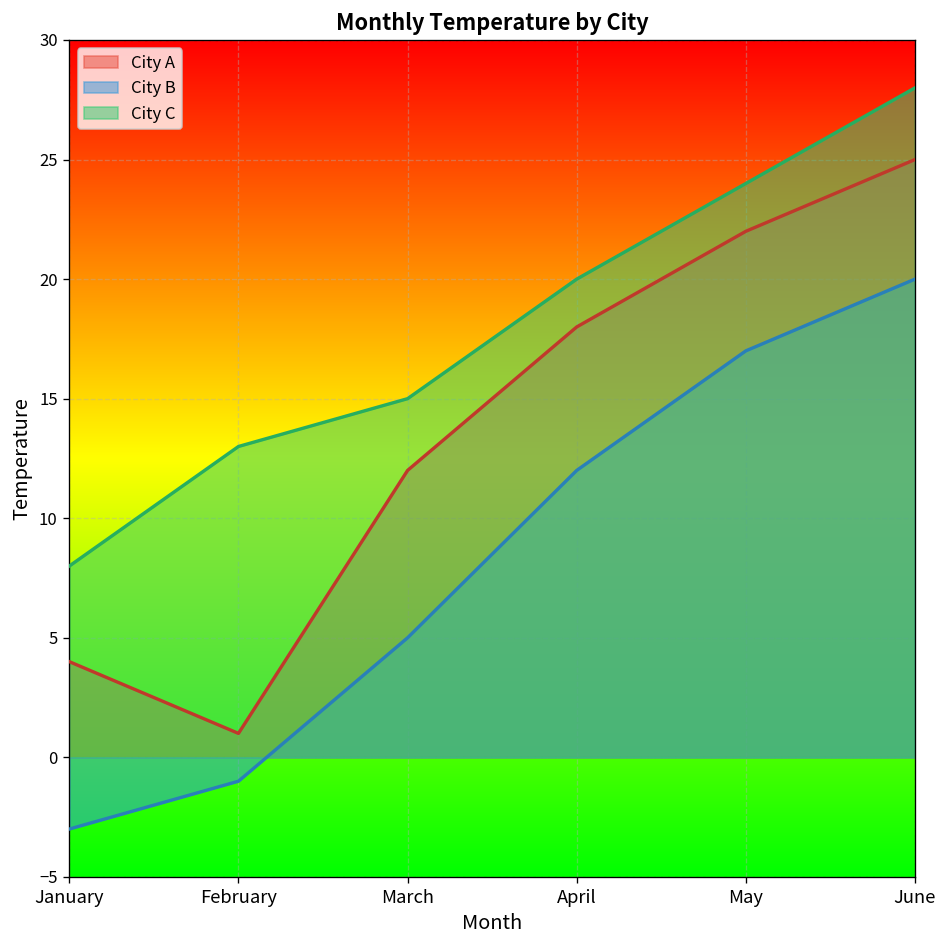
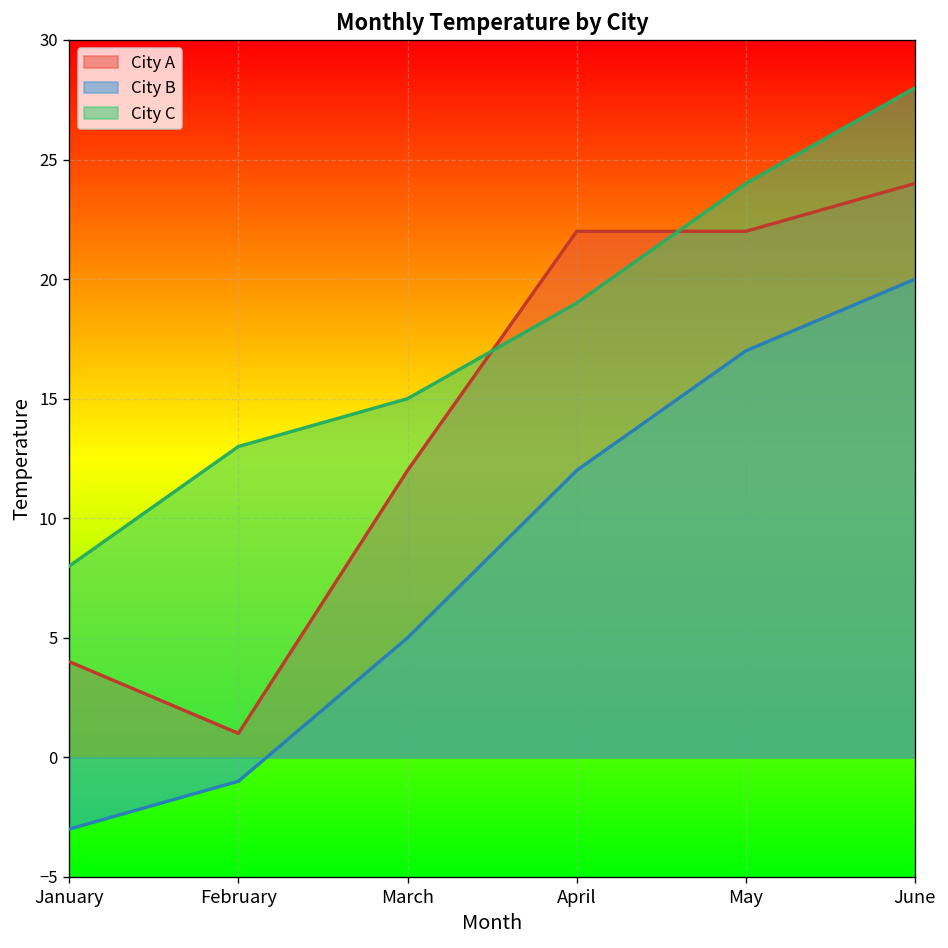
City A, April: 18 -> 22
City C, April: 20 -> 19
City A, June: 25 -> 24
